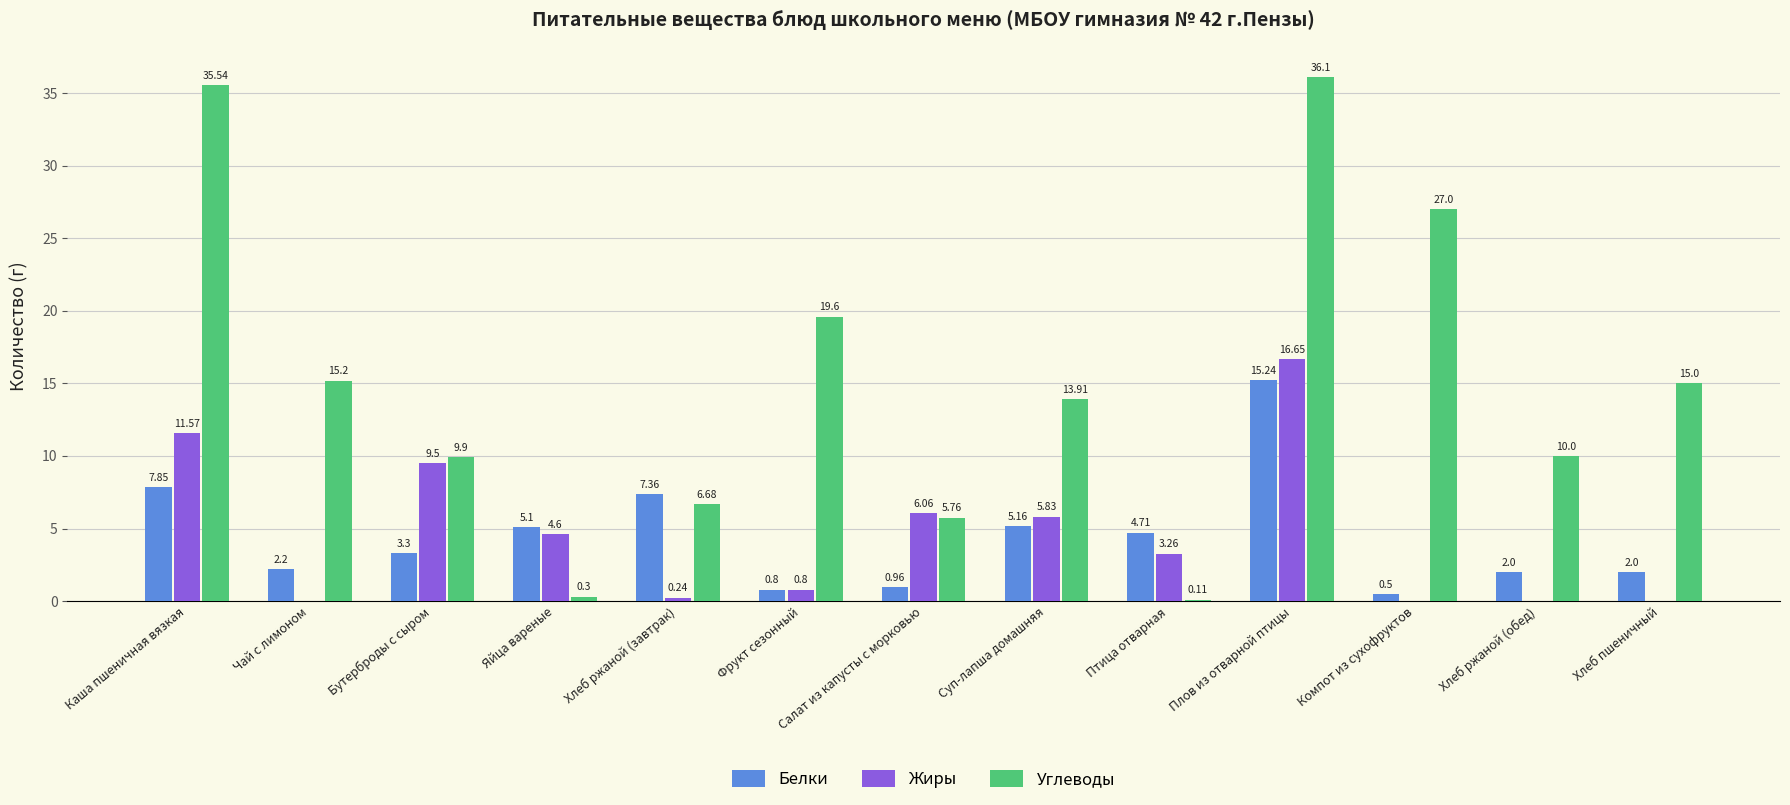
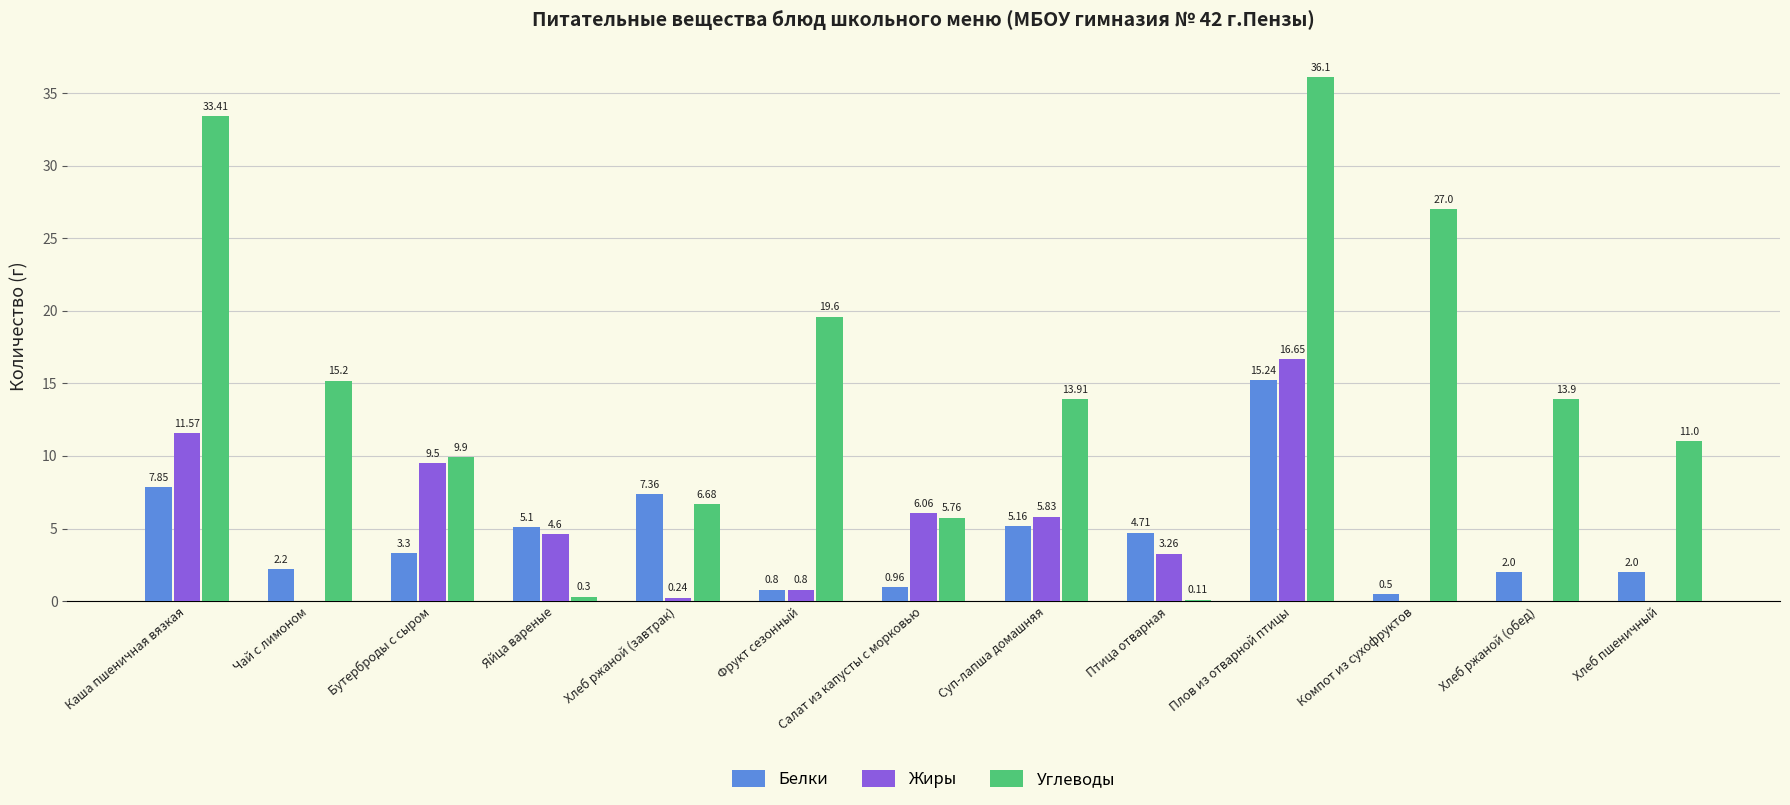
Углеводы, Каша пшеничная вязкая: 35.54 -> 33.41
Углеводы, Хлеб ржаной (обед): 10.0 -> 13.9
Углеводы, Хлеб пшеничный: 15.0 -> 11.0
